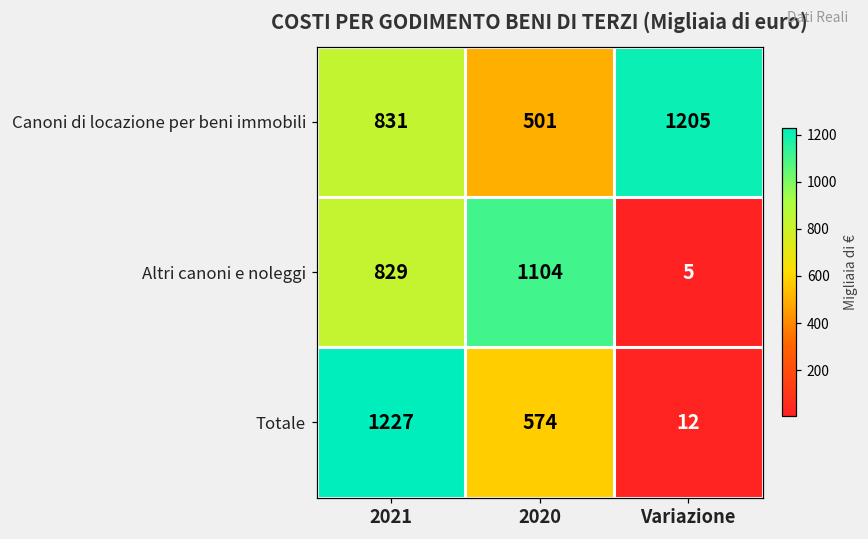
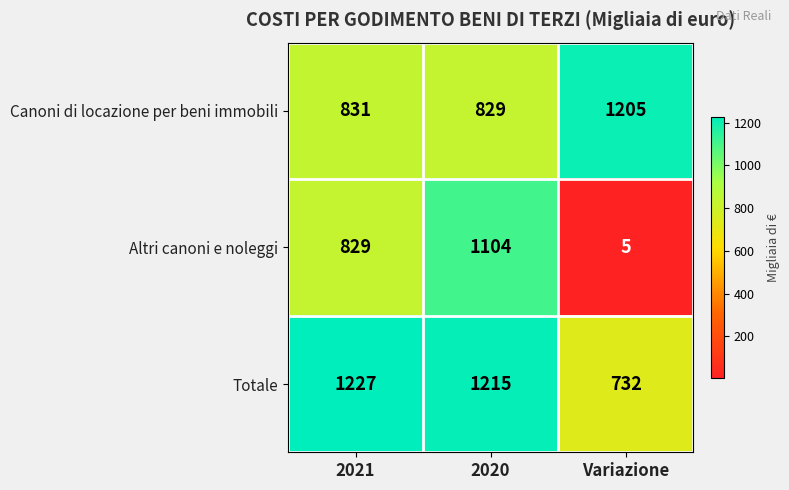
Canoni di locazione per beni immobili, 2020: 501 -> 829
Totale, 2020: 574 -> 1215
Totale, Variazione: 12 -> 732
